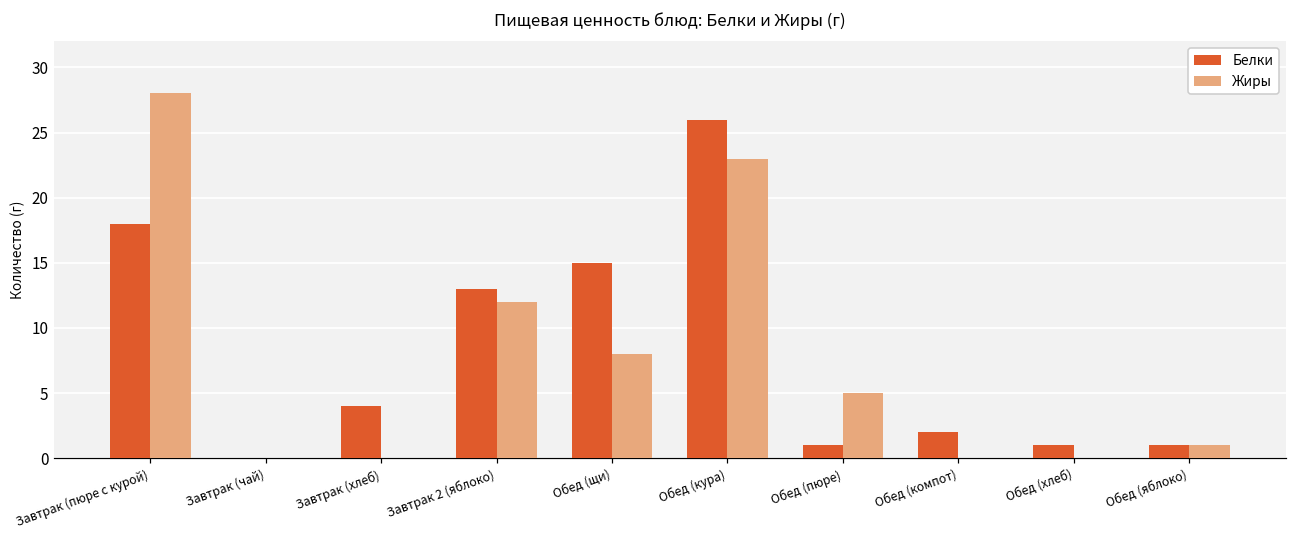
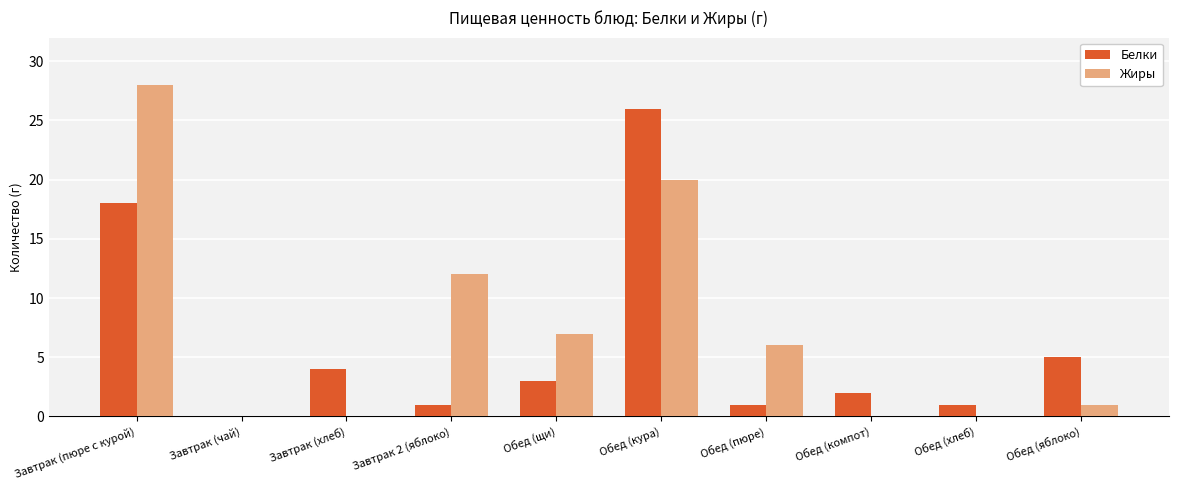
Белки, Завтрак 2 (яблоко): 13 -> 1
Белки, Обед (щи): 15 -> 3
Жиры, Обед (щи): 8 -> 7
Жиры, Обед (кура): 23 -> 20
Жиры, Обед (пюре): 5 -> 6
Белки, Обед (яблоко): 1 -> 5
